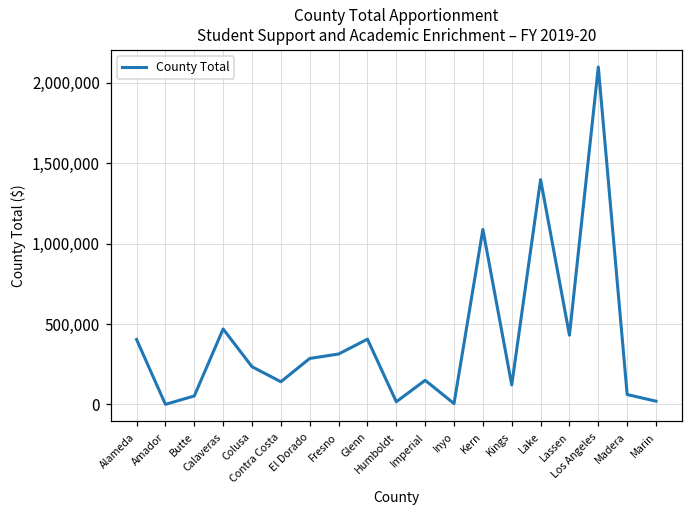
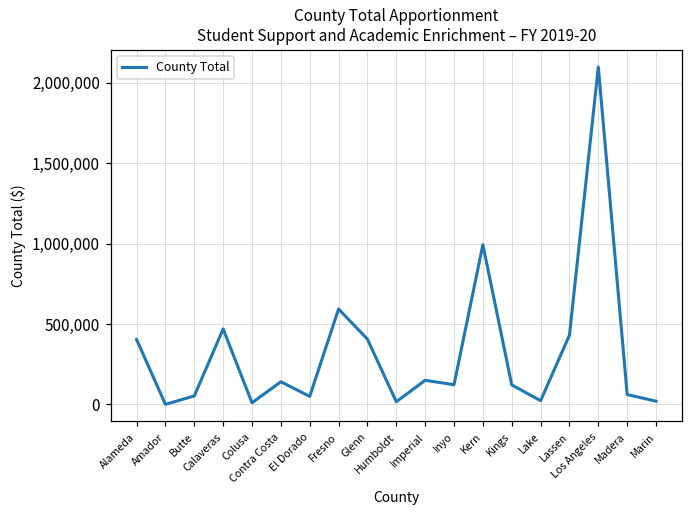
Colusa: 230,000 -> 10,000
El Dorado: 290,000 -> 50,000
Fresno: 310,000 -> 590,000
Inyo: 10,000 -> 120,000
Kern: 1,090,000 -> 990,000
Lake: 1,400,000 -> 20,000
